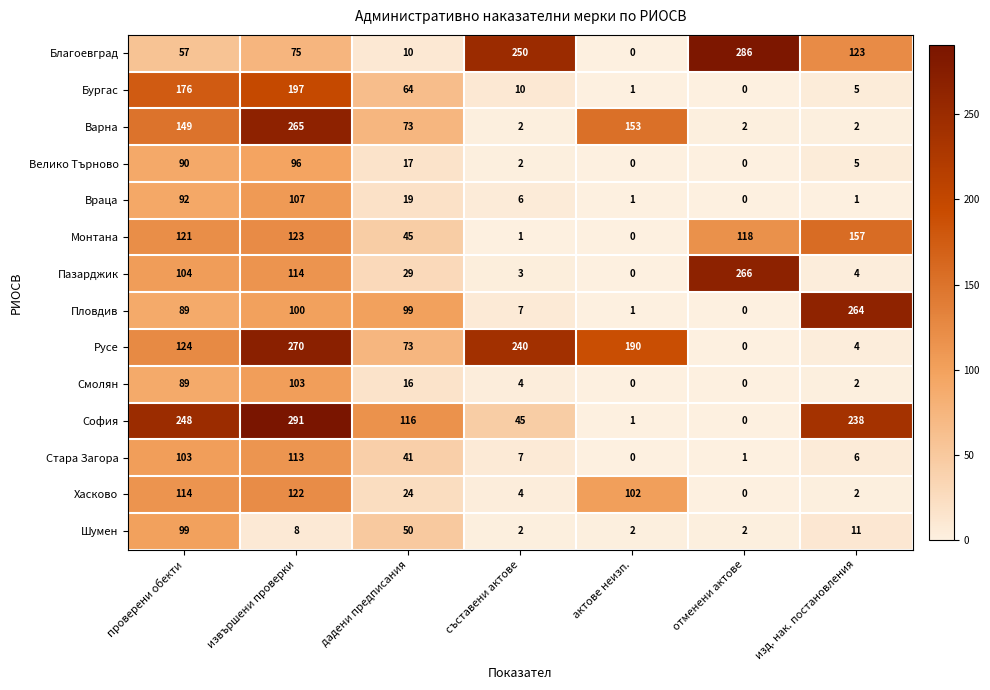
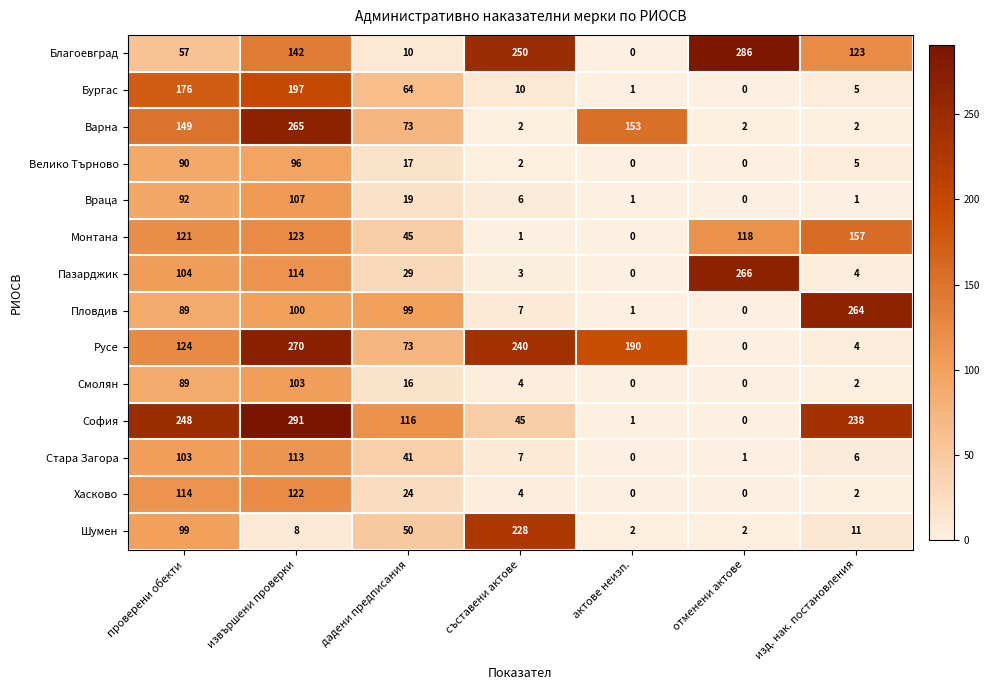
Благоевград, извършени проверки: 75 -> 142
Хасково, актове неизп.: 102 -> 0
Шумен, съставени актове: 2 -> 228
